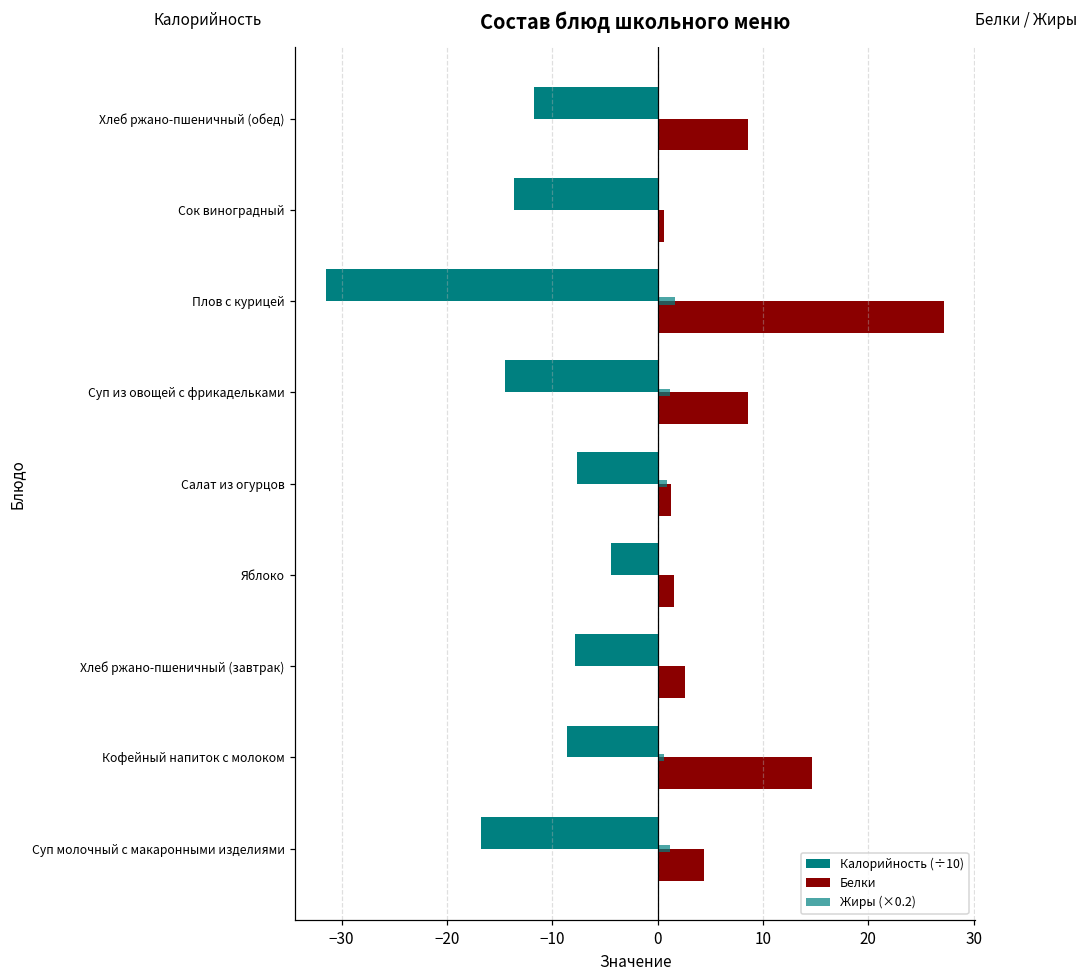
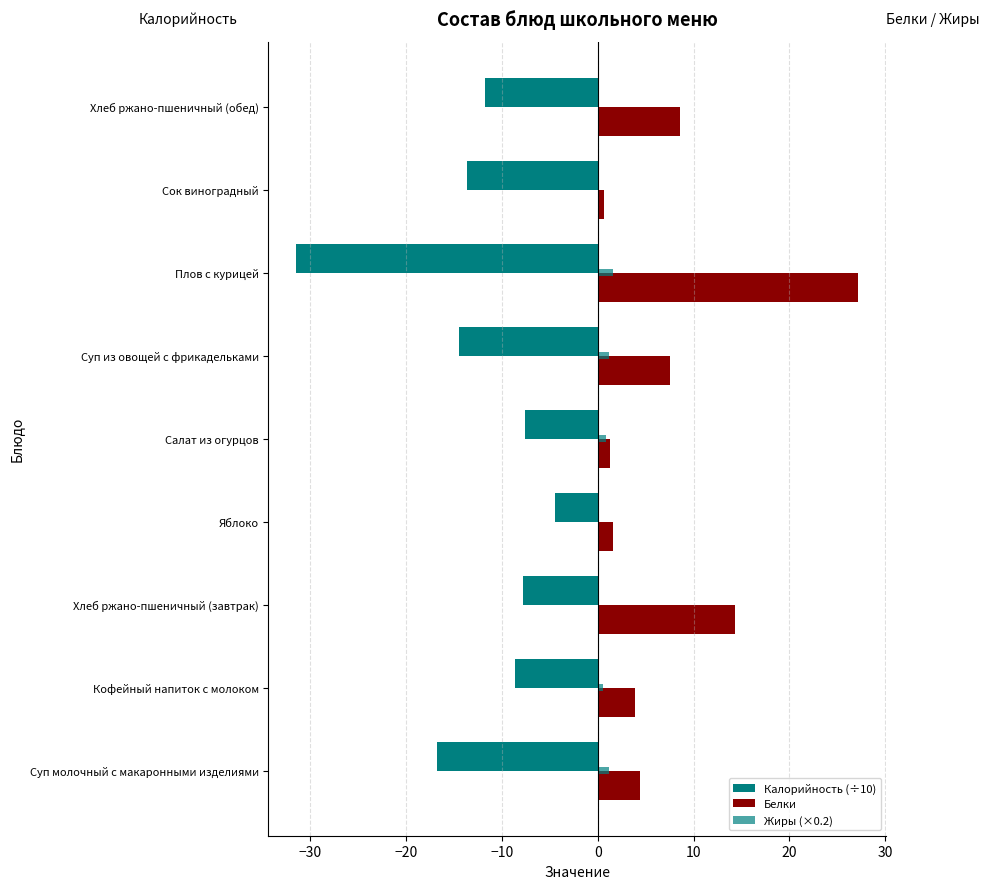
Белки, Суп из овощей с фрикадельками: 9 -> 8
Белки, Хлеб ржано-пшеничный (завтрак): 3 -> 14
Белки, Кофейный напиток с молоком: 15 -> 4
